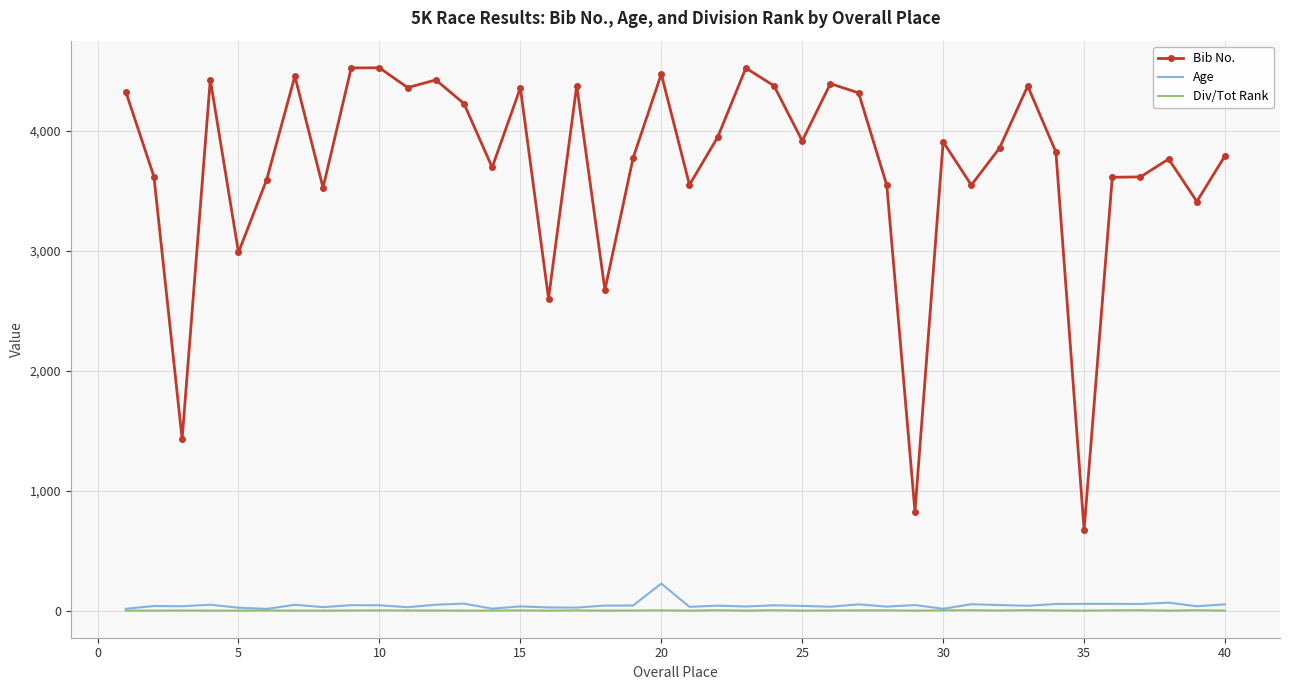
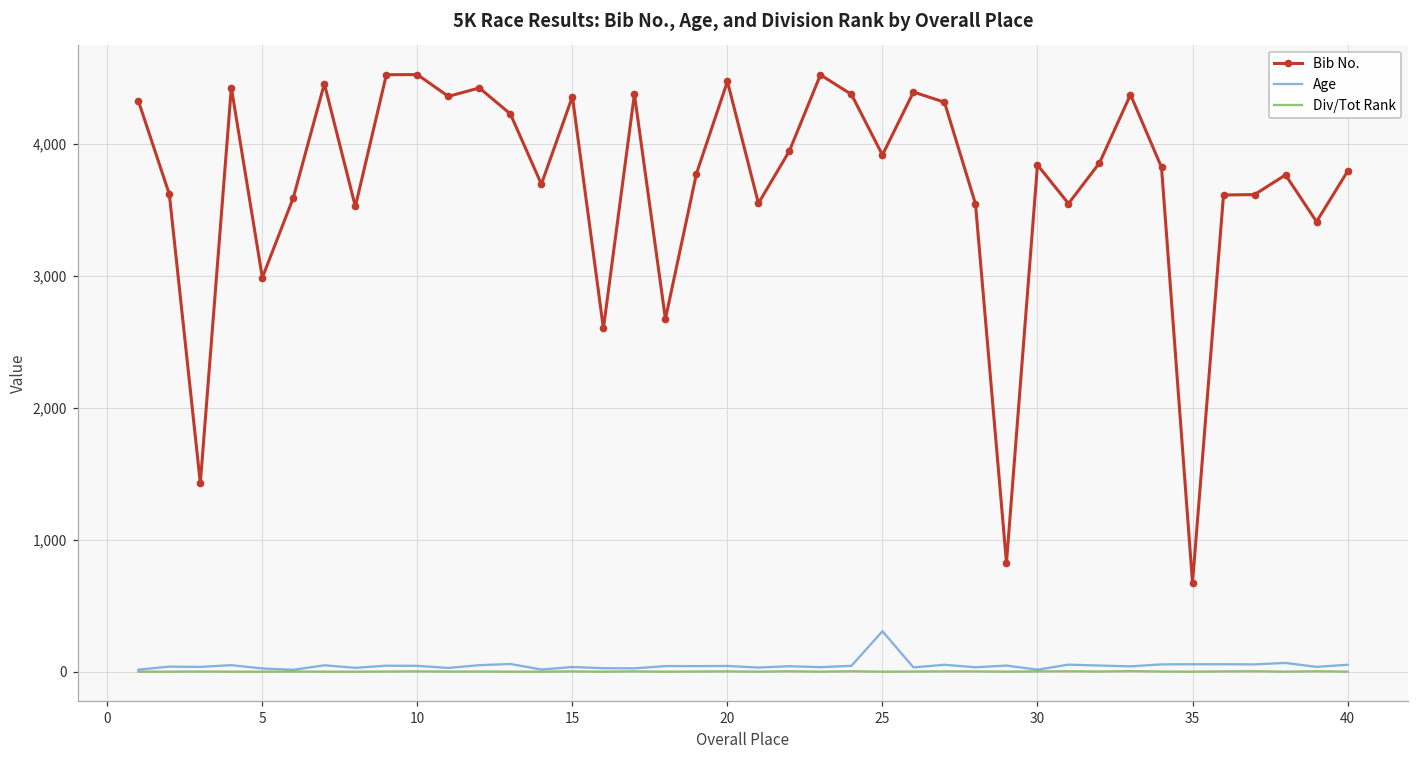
Age, 20: 230 -> 40
Age, 25: 40 -> 310
Bib No., 30: 3,910 -> 3,840
